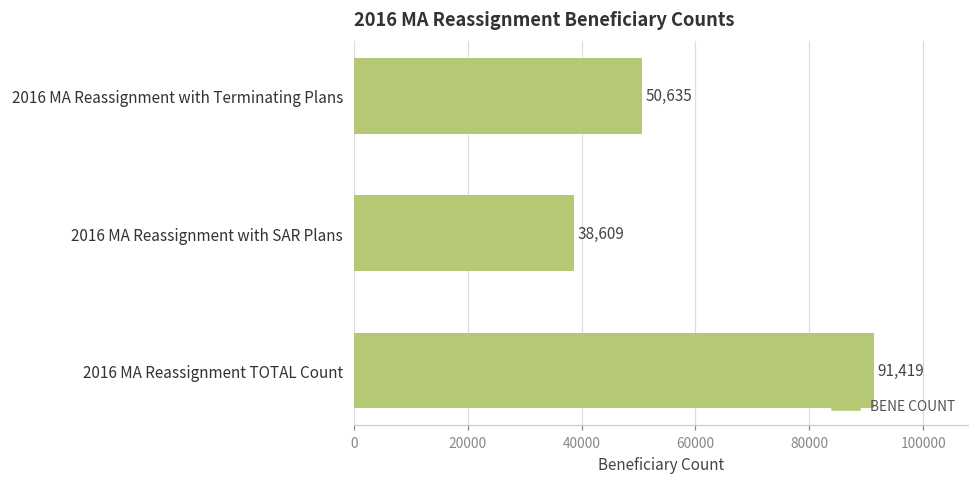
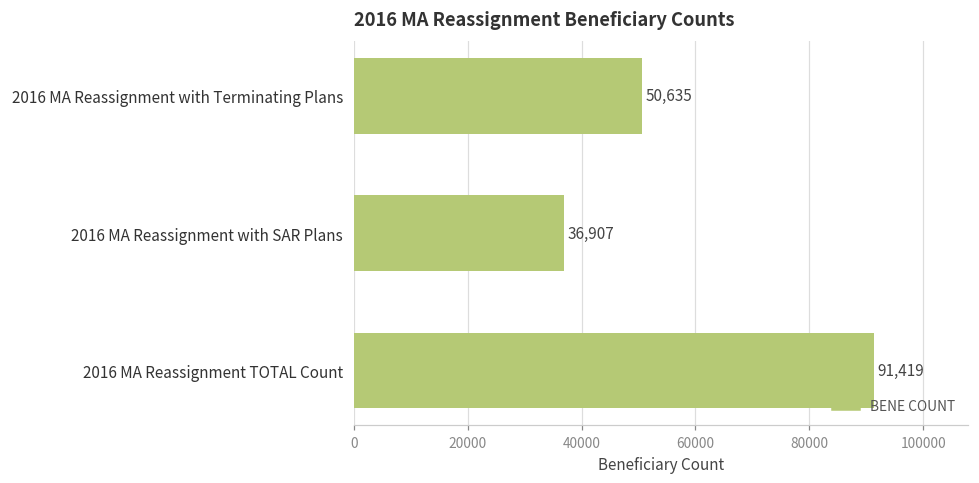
2016 MA Reassignment with SAR Plans: 38,609 -> 36,907
